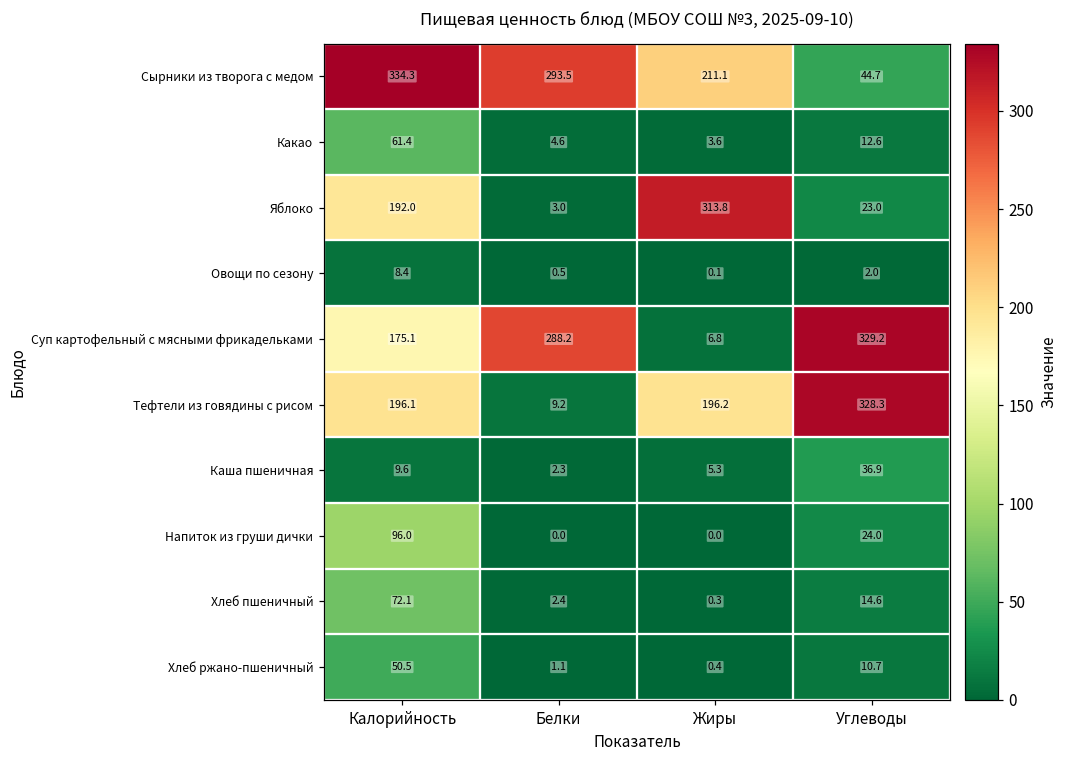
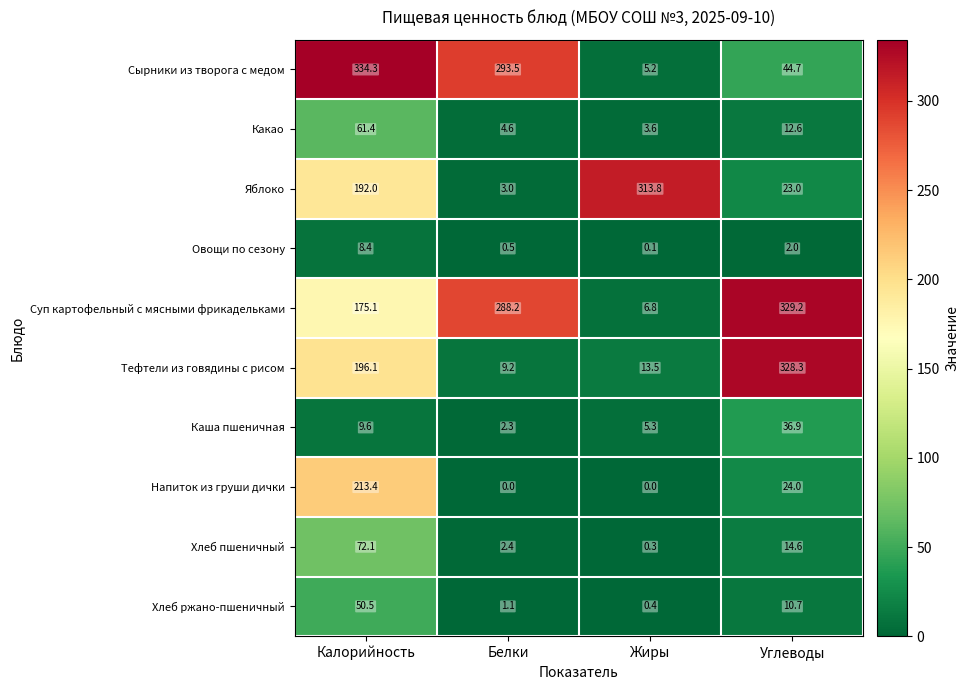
Сырники из творога с медом, Жиры: 211.1 -> 5.2
Тефтели из говядины с рисом, Жиры: 196.2 -> 13.5
Напиток из груши дички, Калорийность: 96.0 -> 213.4
